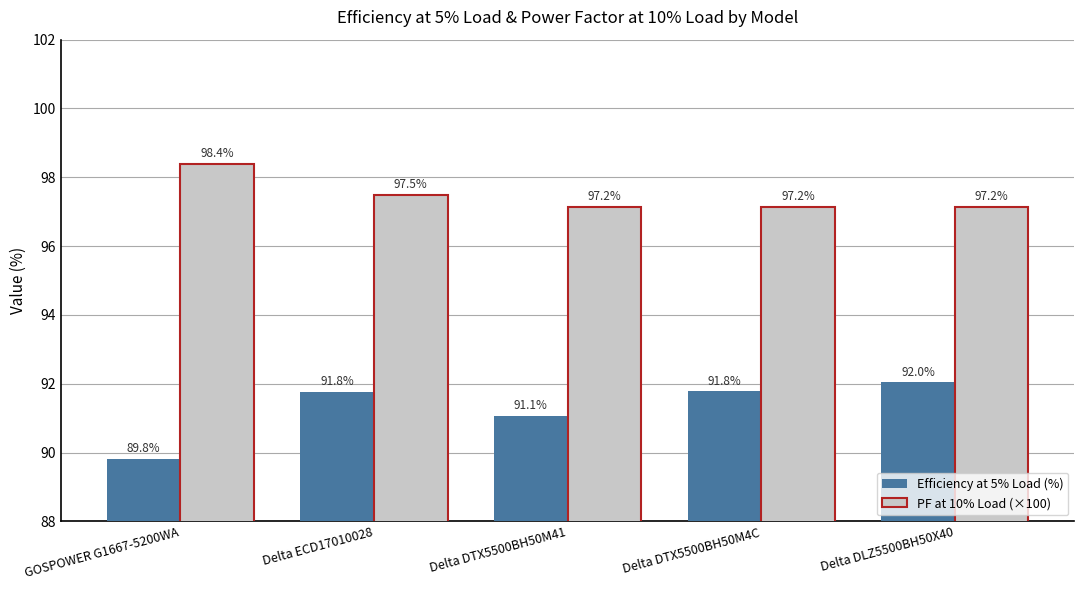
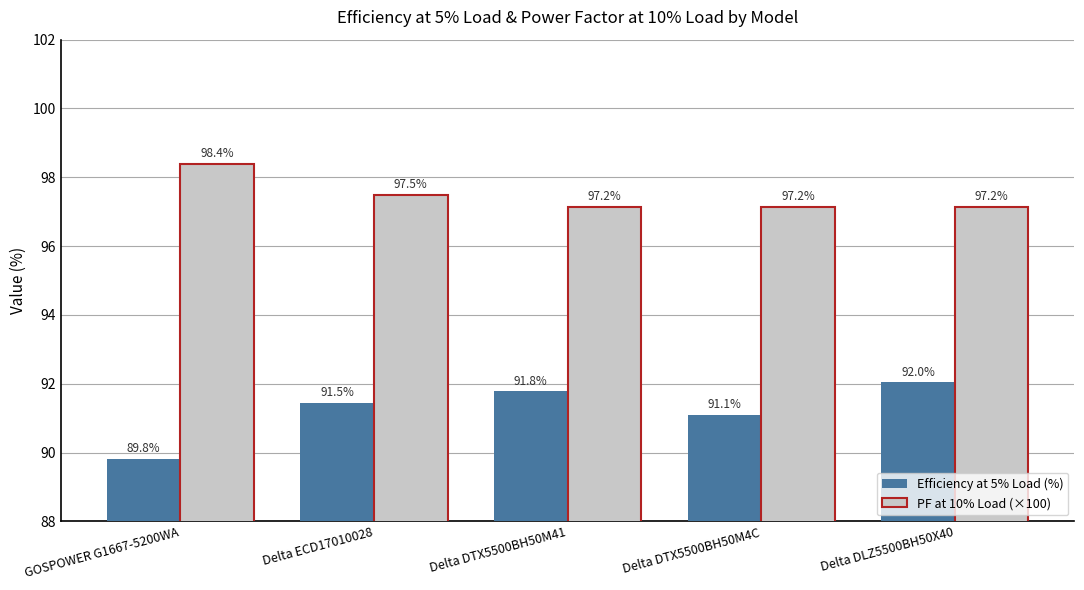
Efficiency at 5% Load (%), Delta ECD17010028: 91.8% -> 91.5%
Efficiency at 5% Load (%), Delta DTX5500BH50M41: 91.1% -> 91.8%
Efficiency at 5% Load (%), Delta DTX5500BH50M4C: 91.8% -> 91.1%
